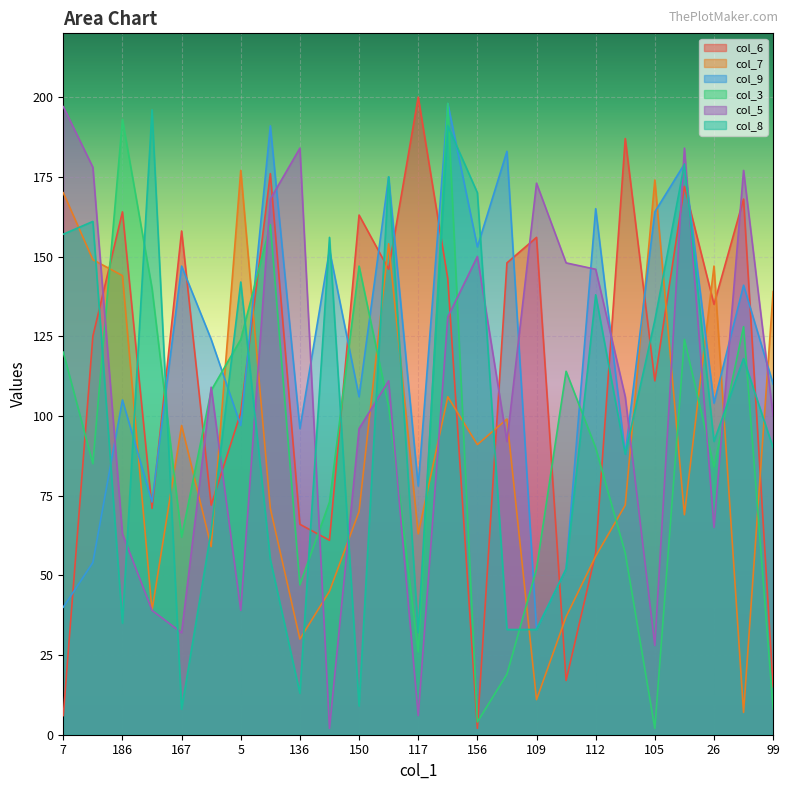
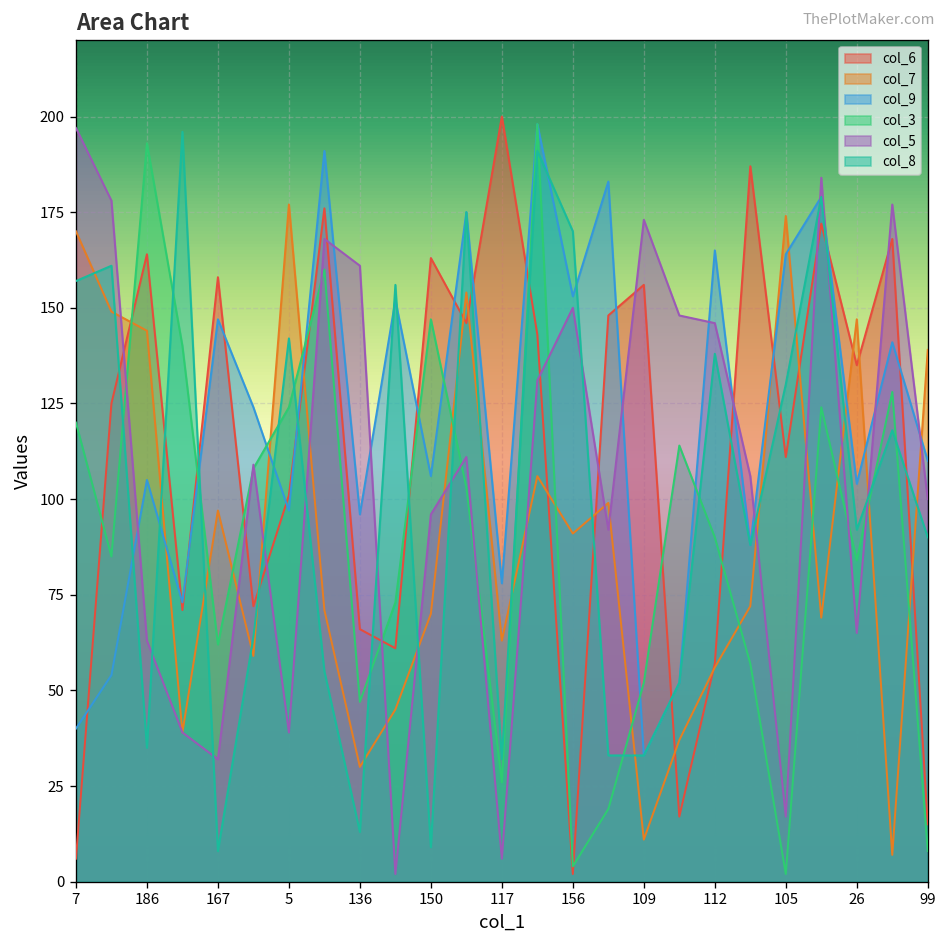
col_5, 136: 184 -> 161
col_5, 105: 28 -> 17
